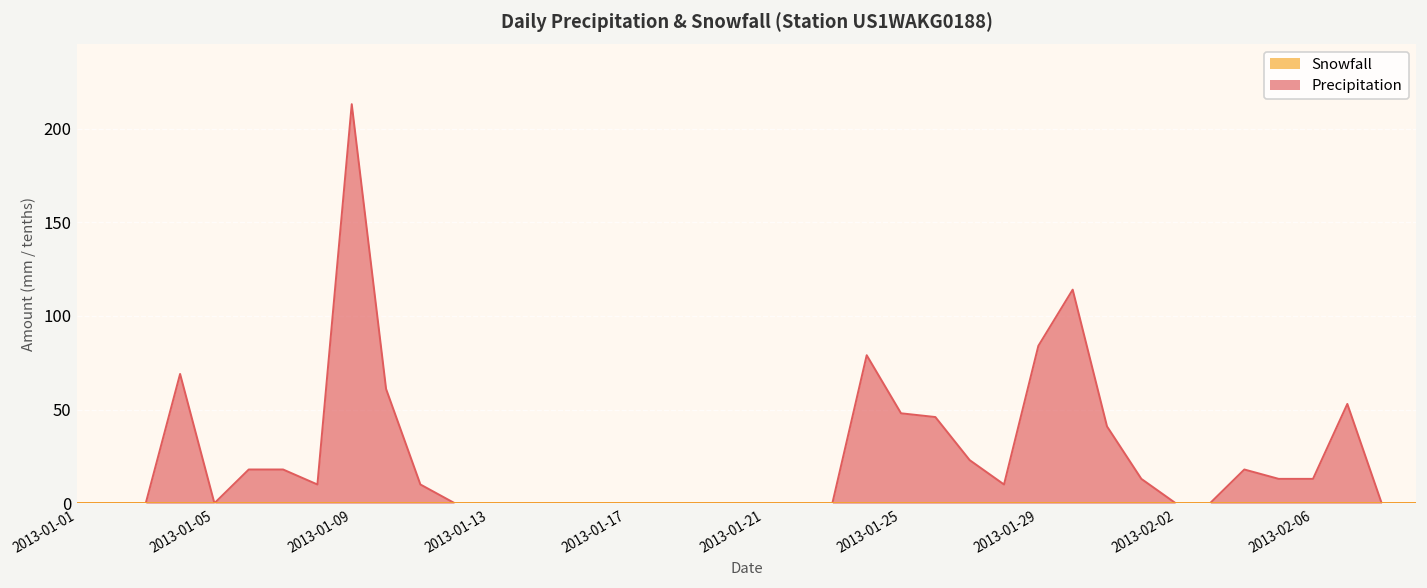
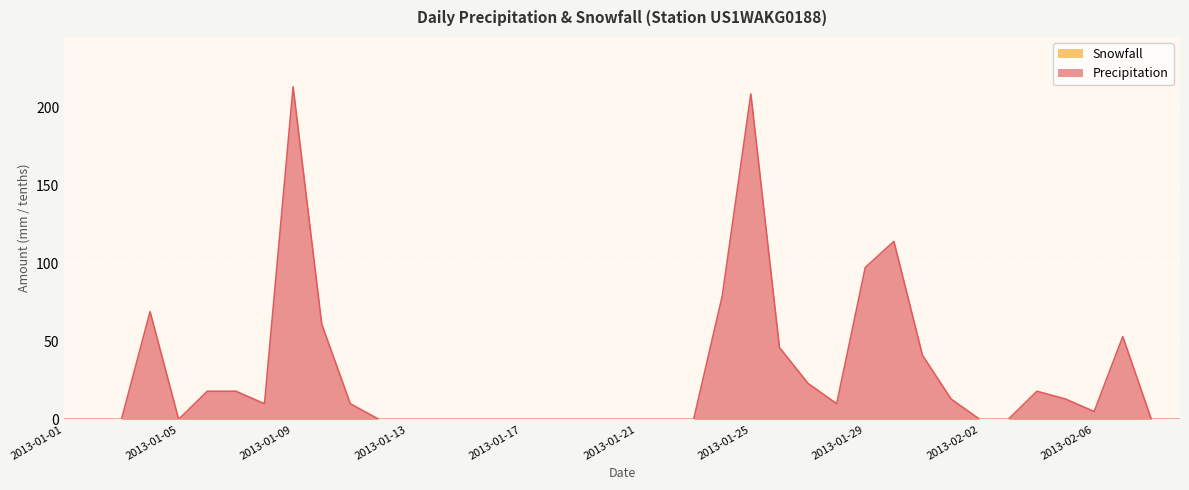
Precipitation, 2013-01-25: 48 -> 208
Precipitation, 2013-01-29: 84 -> 97
Precipitation, 2013-02-06: 13 -> 5
